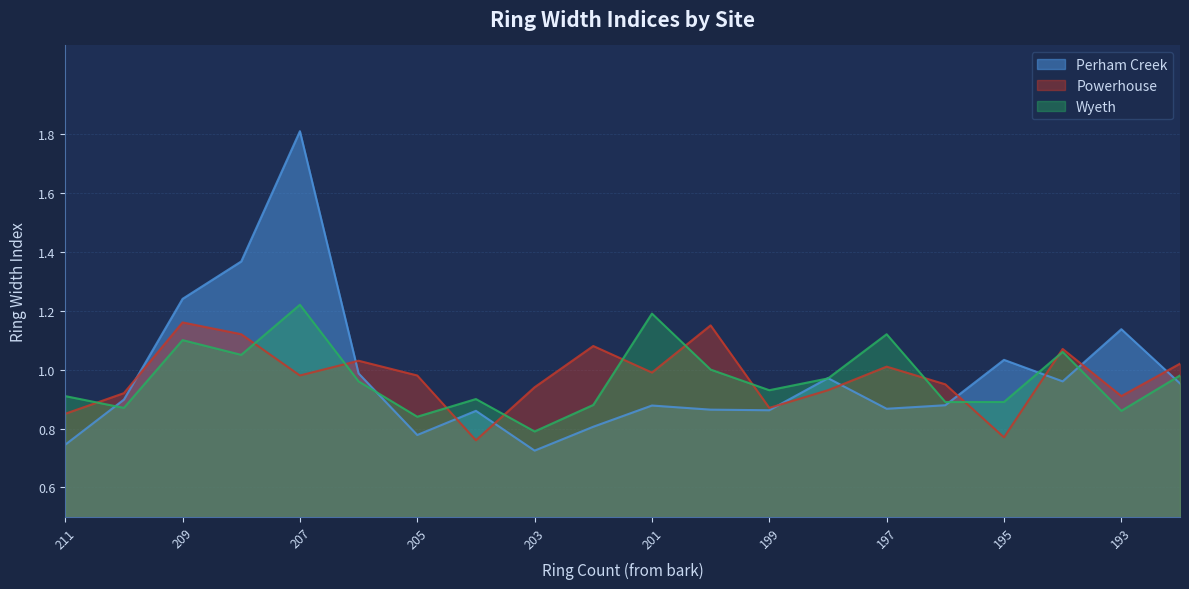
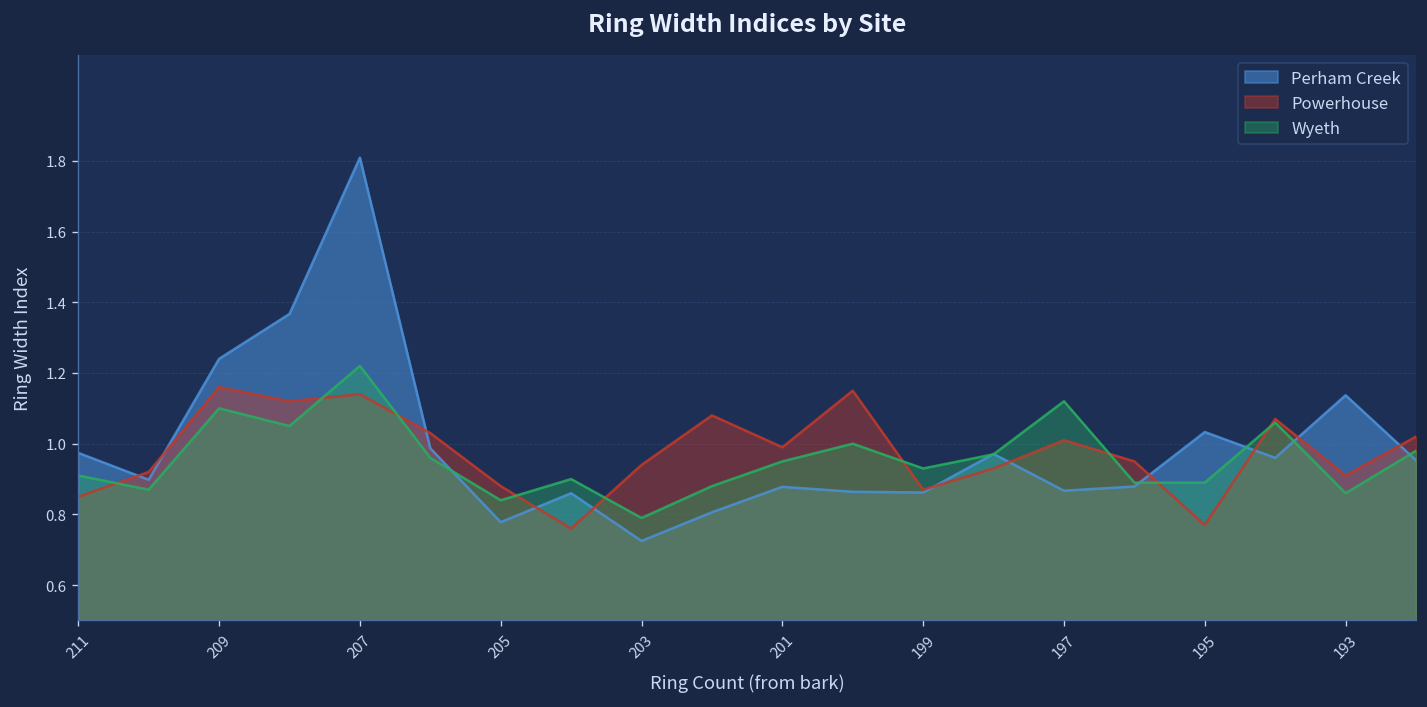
Perham Creek, 211: 0.75 -> 0.97
Powerhouse, 207: 0.98 -> 1.14
Powerhouse, 205: 0.98 -> 0.88
Wyeth, 201: 1.19 -> 0.95
